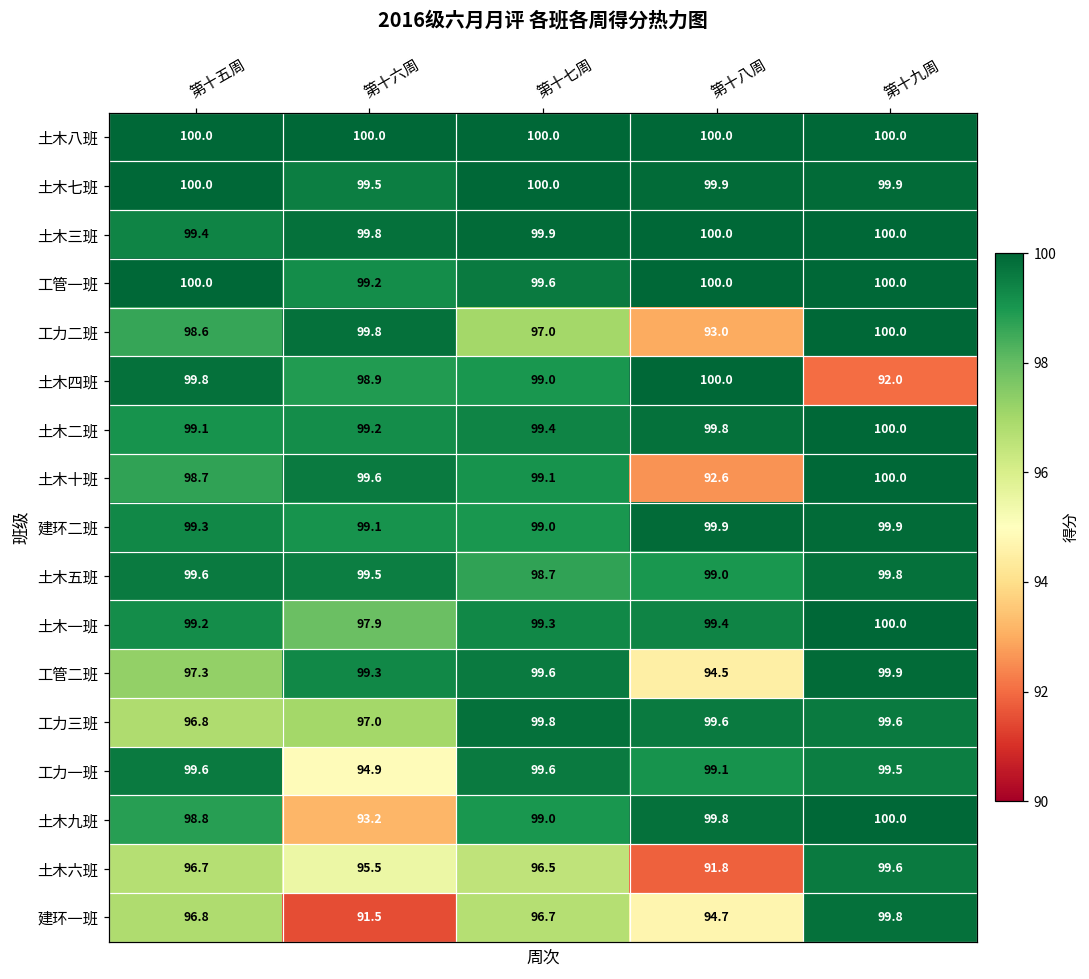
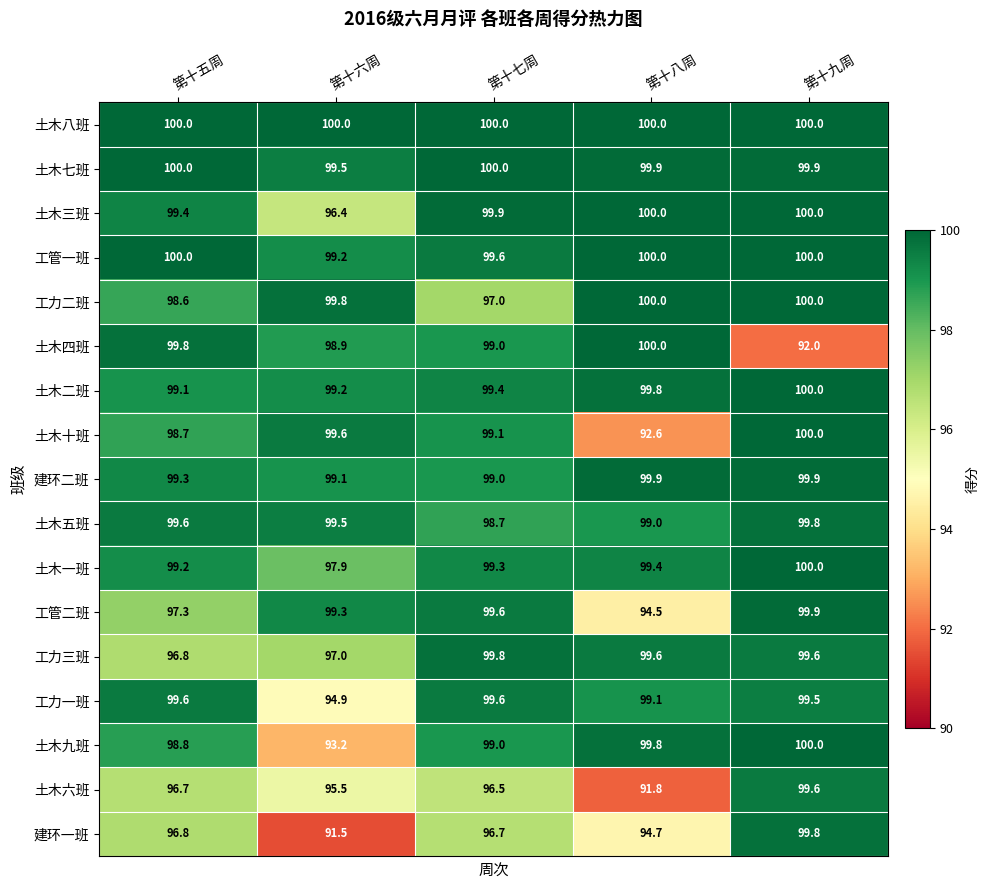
土木三班, 第十六周: 99.8 -> 96.4
工力二班, 第十八周: 93.0 -> 100.0
